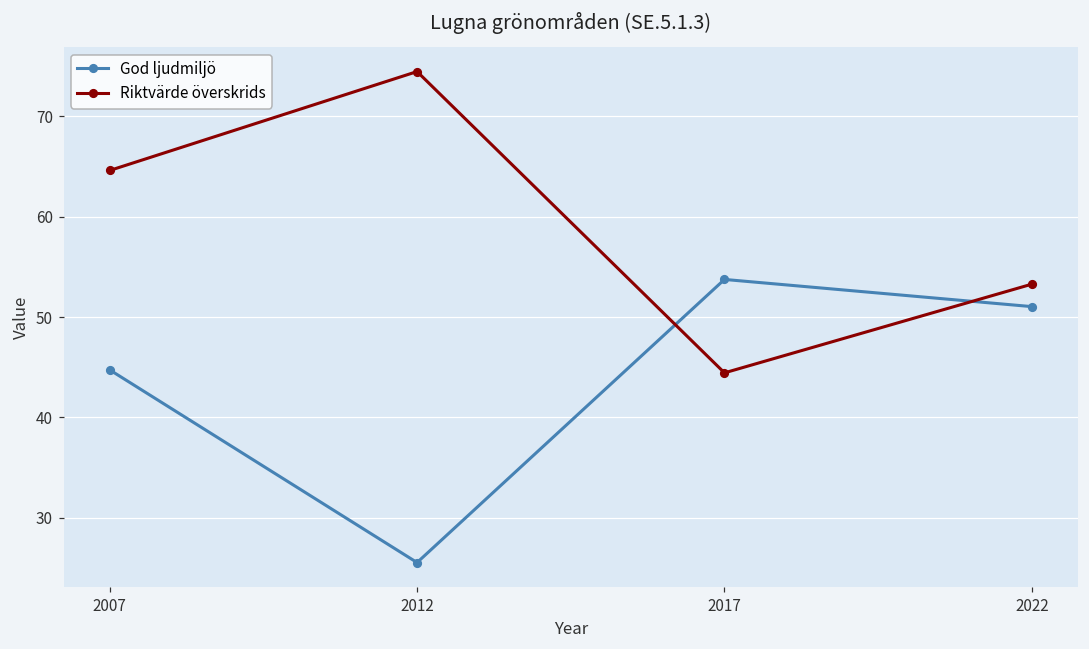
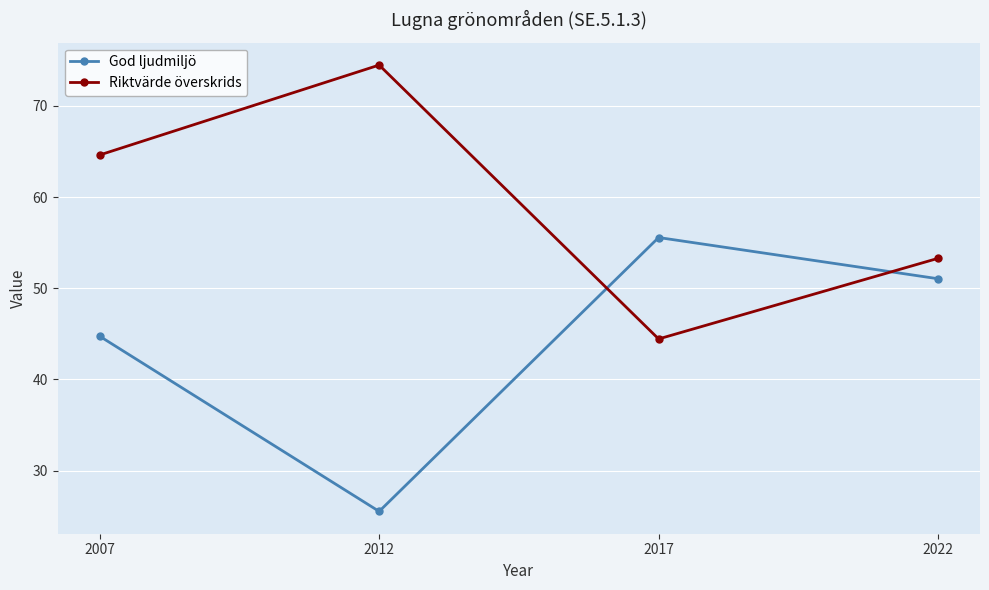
God ljudmiljö, 2017: 54 -> 56
